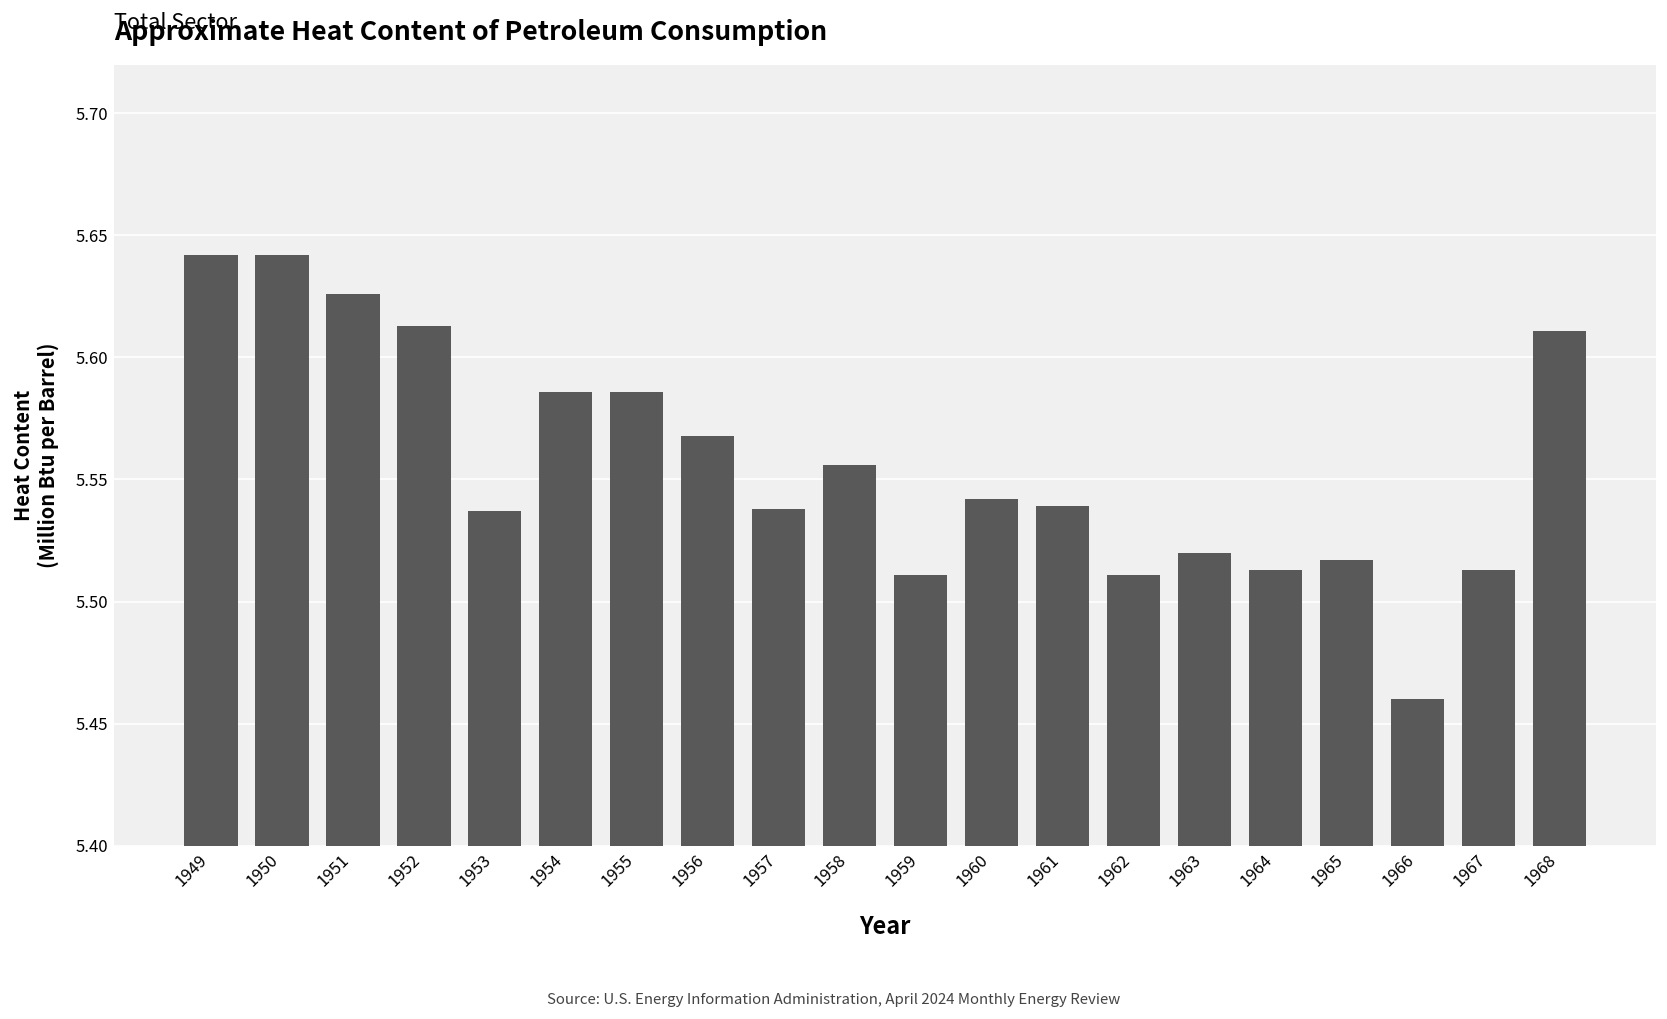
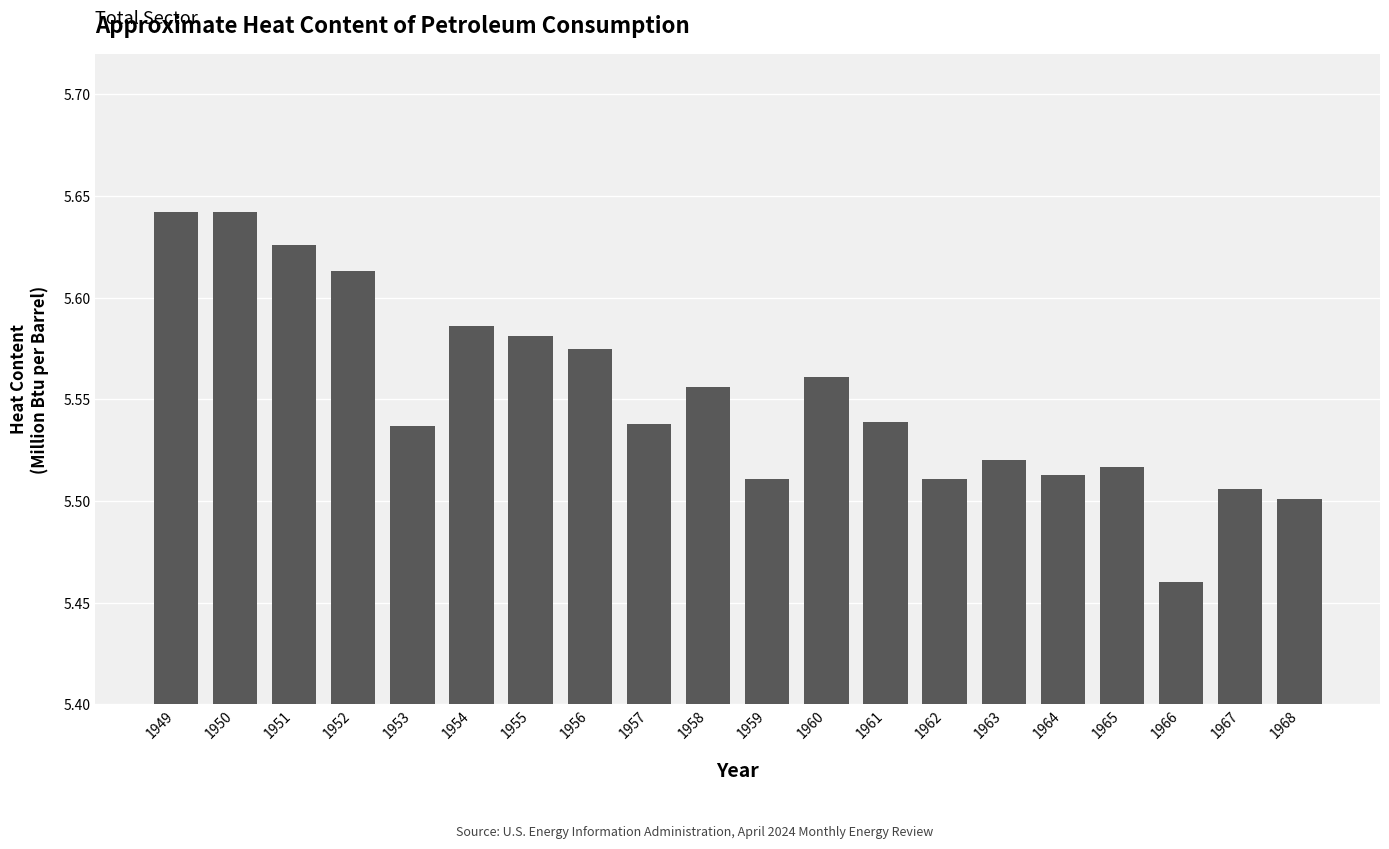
1955: 5.586 -> 5.581
1956: 5.568 -> 5.575
1960: 5.542 -> 5.561
1967: 5.513 -> 5.506
1968: 5.611 -> 5.501
